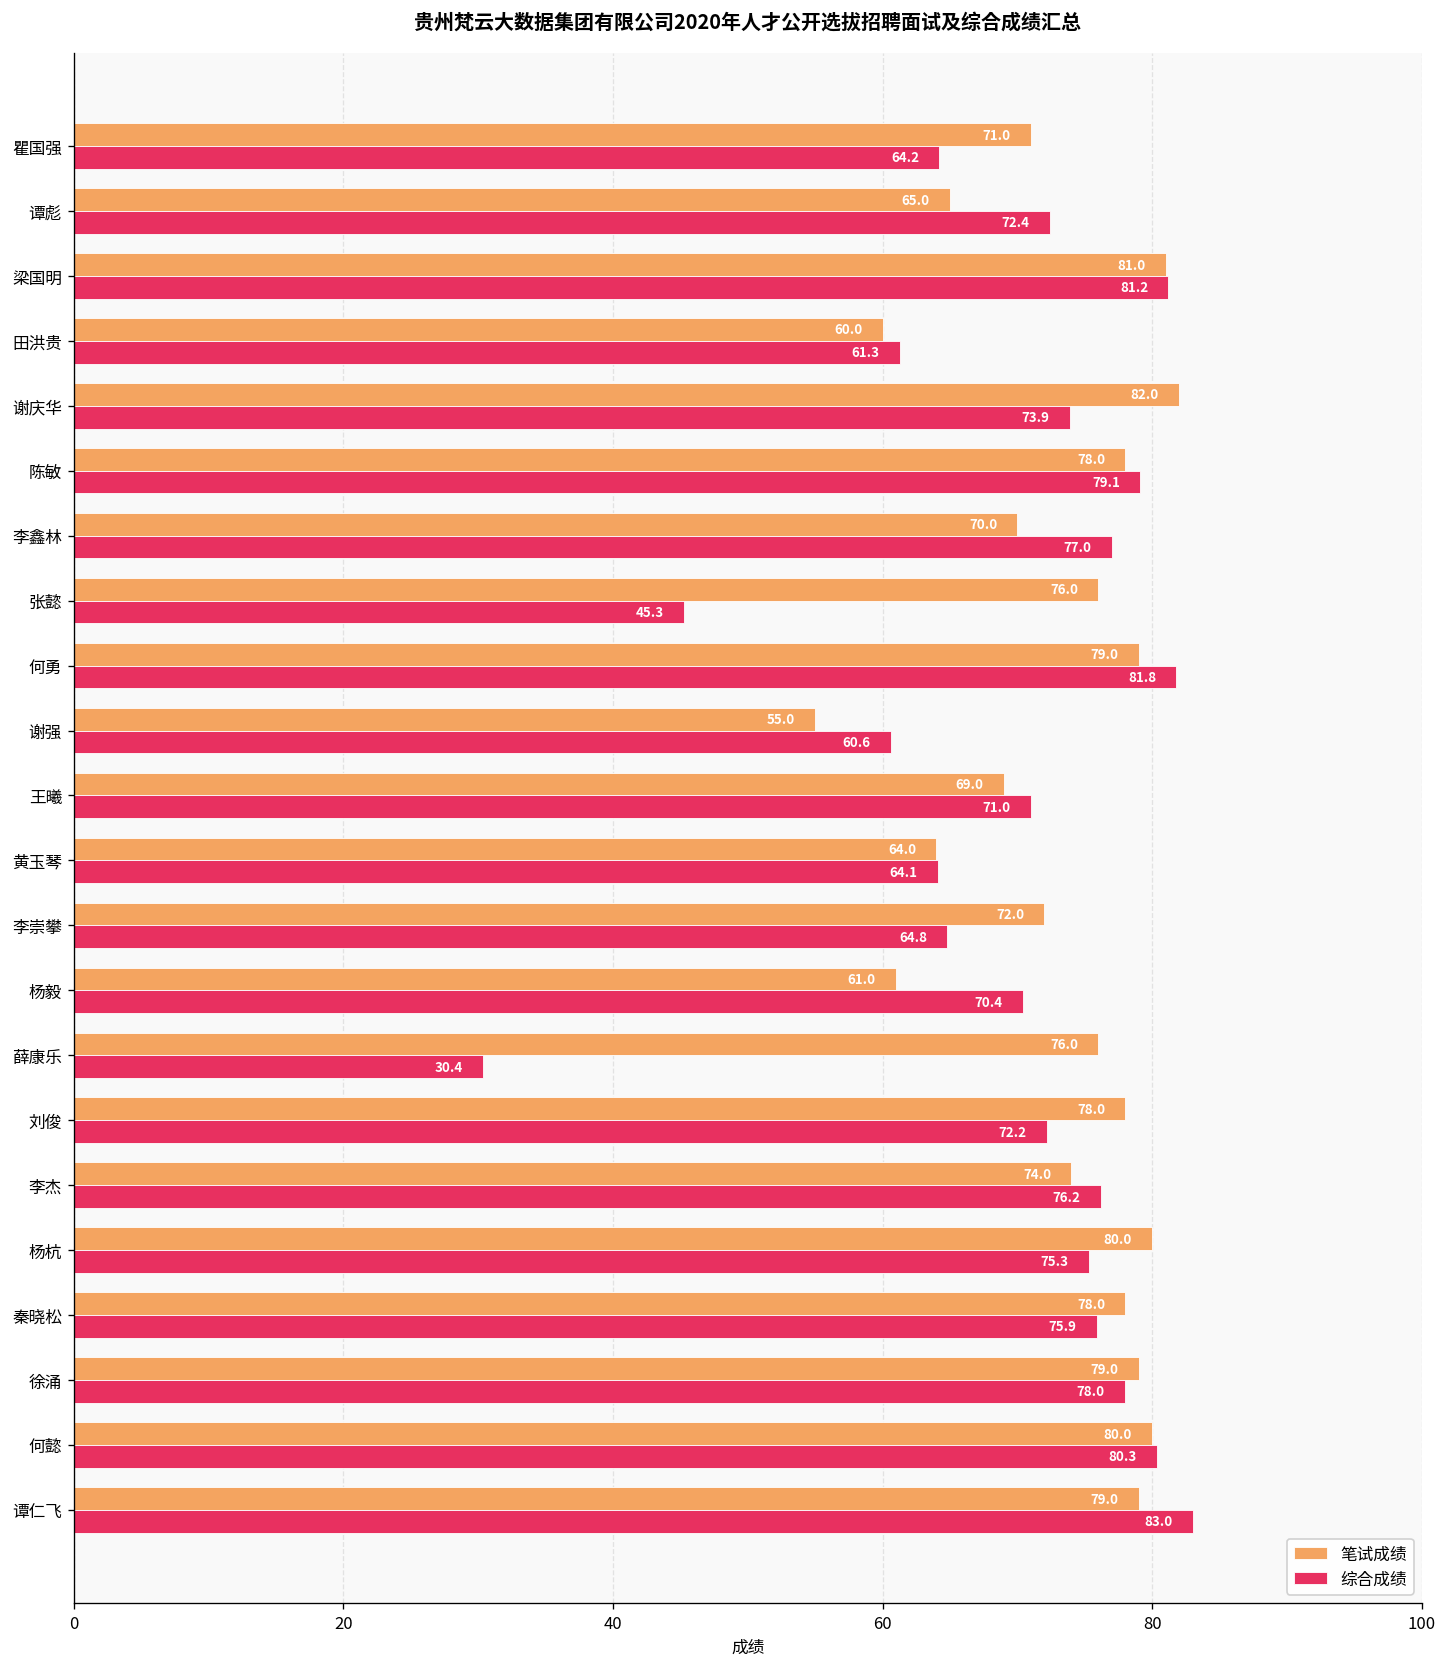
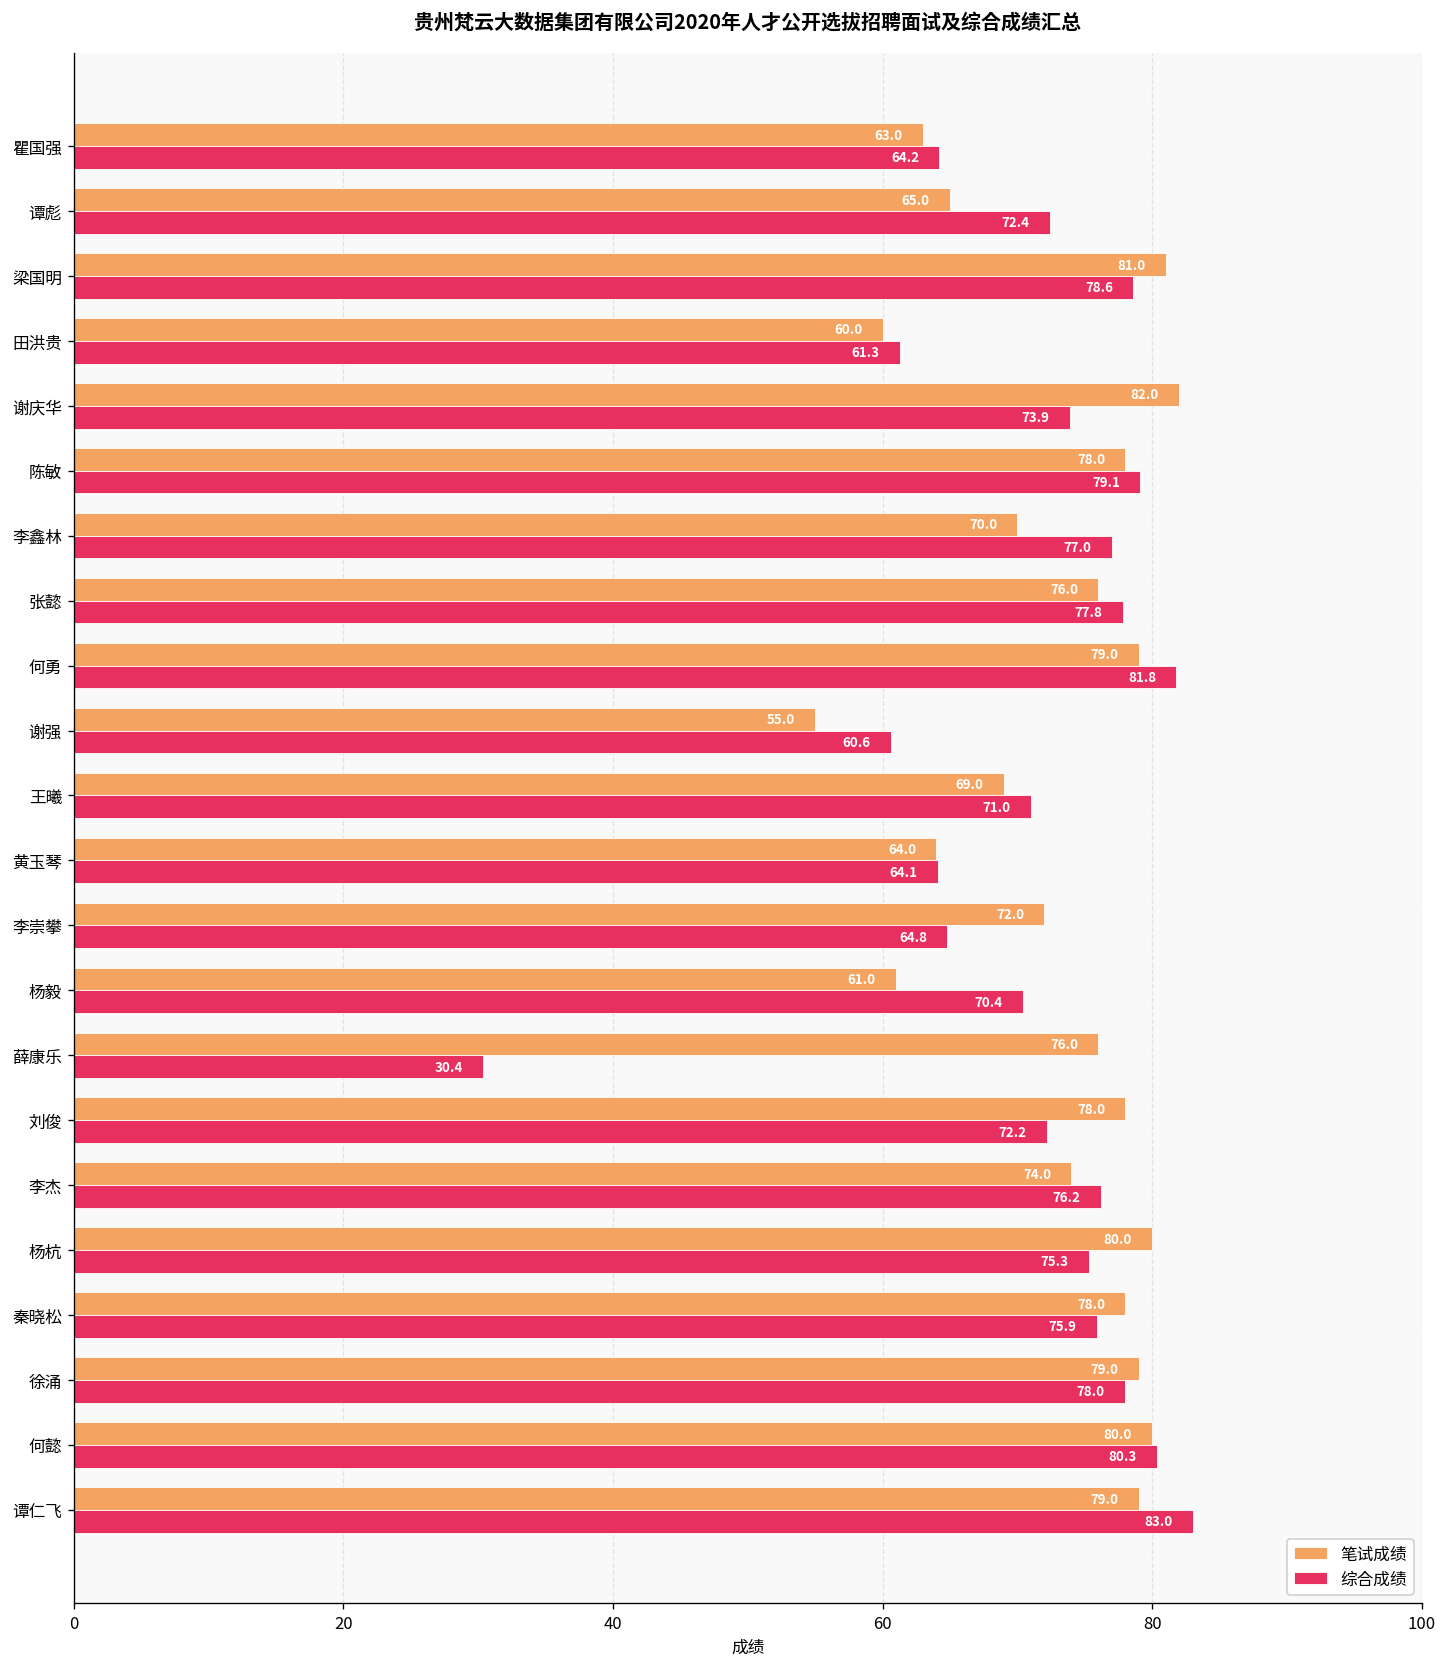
笔试成绩, 瞿国强: 71.0 -> 63.0
综合成绩, 梁国明: 81.2 -> 78.6
综合成绩, 张懿: 45.3 -> 77.8
